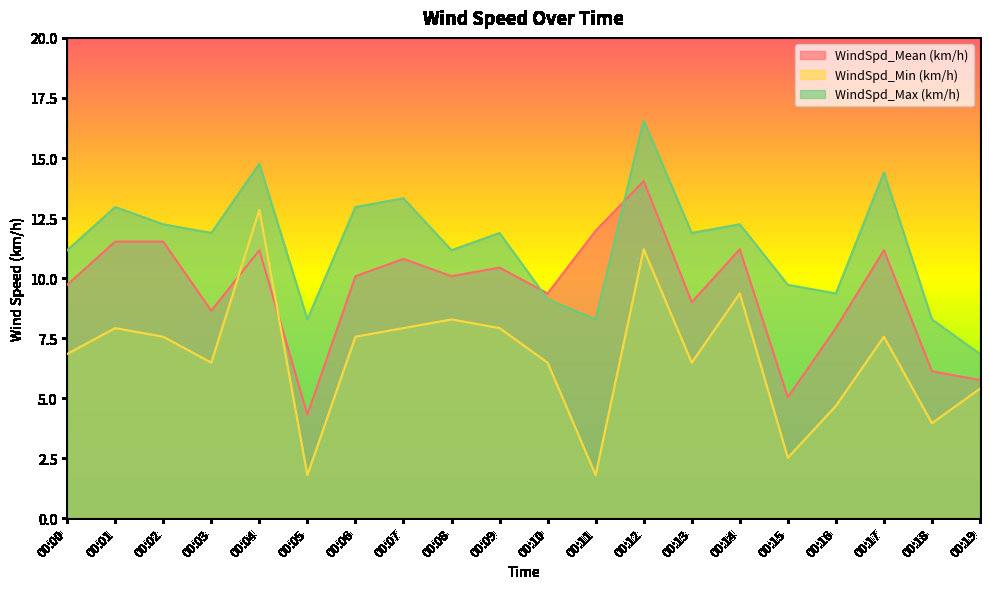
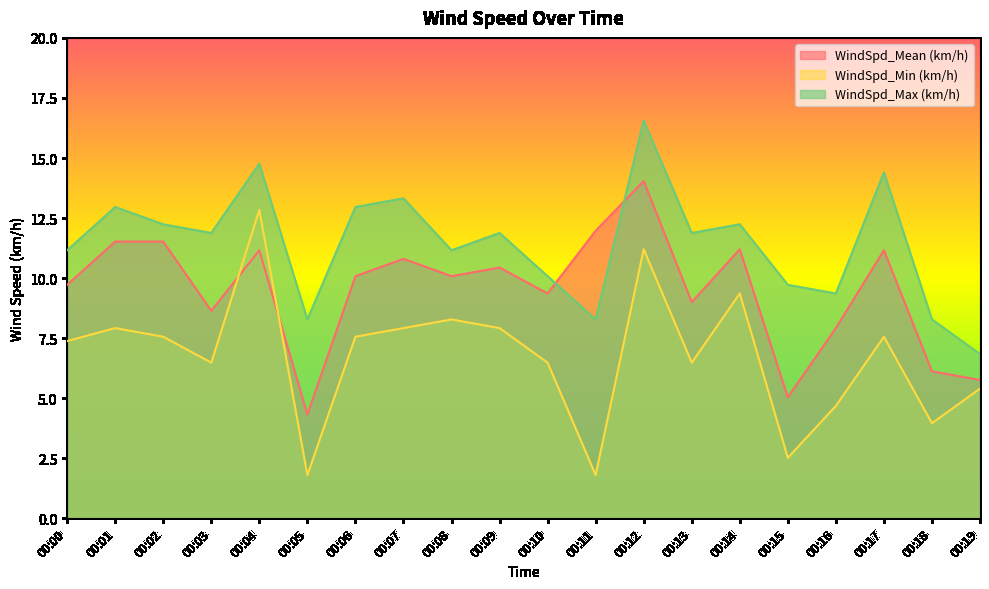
WindSpd_Min (km/h), 00:00: 6.8 -> 7.4
WindSpd_Max (km/h), 00:10: 9.1 -> 10.1
